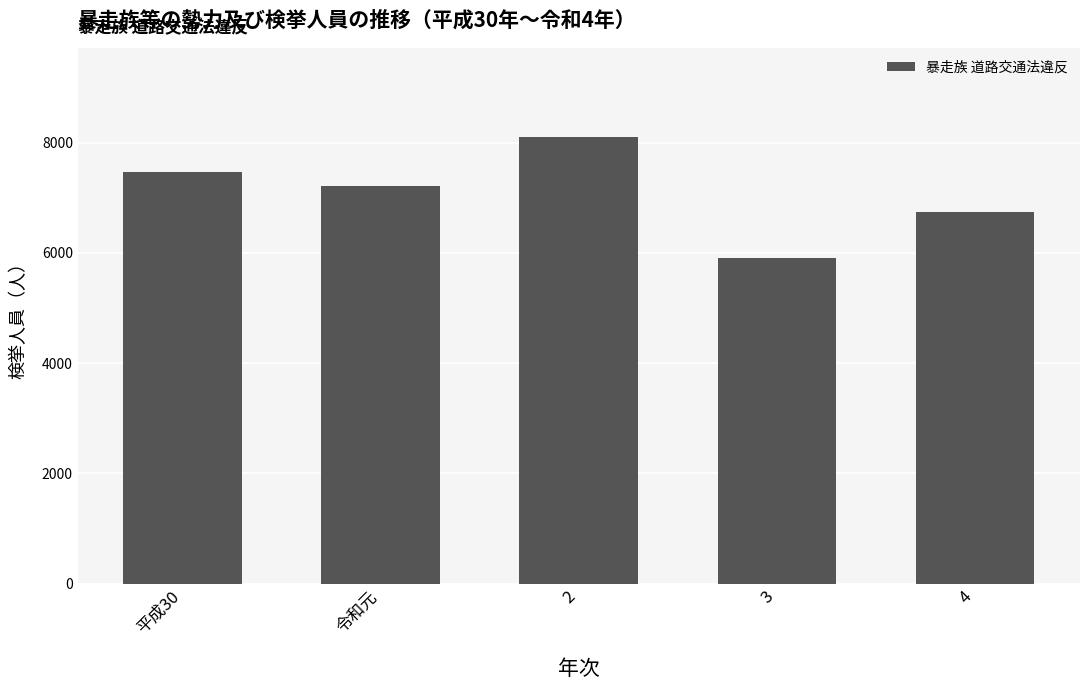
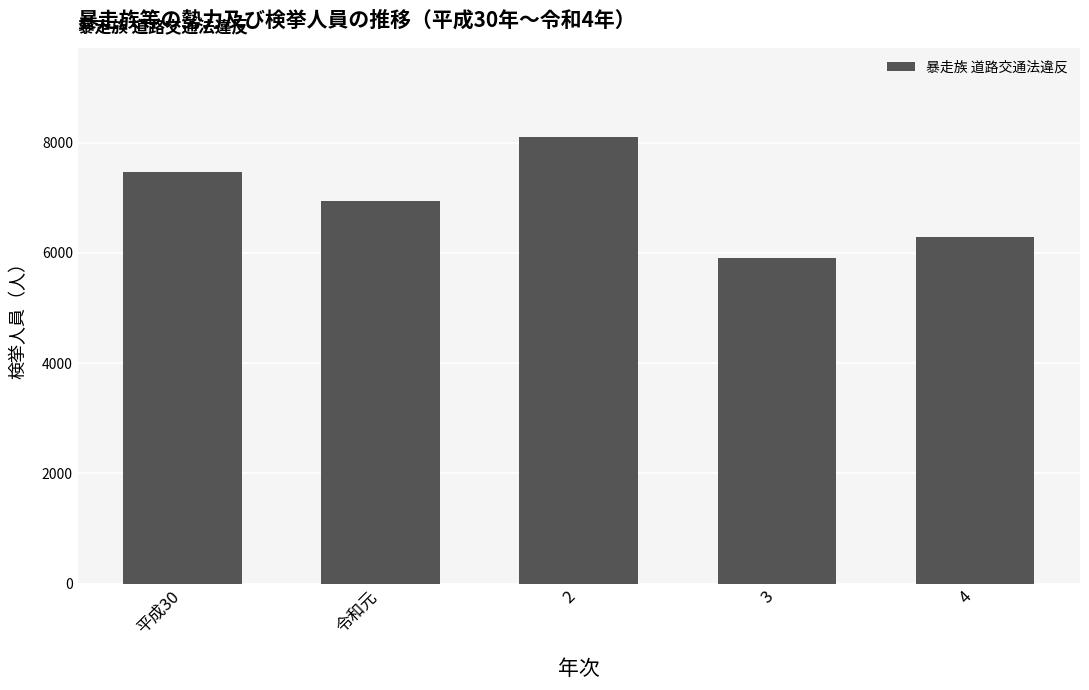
令和元: 7200 -> 6900
4: 6700 -> 6300
